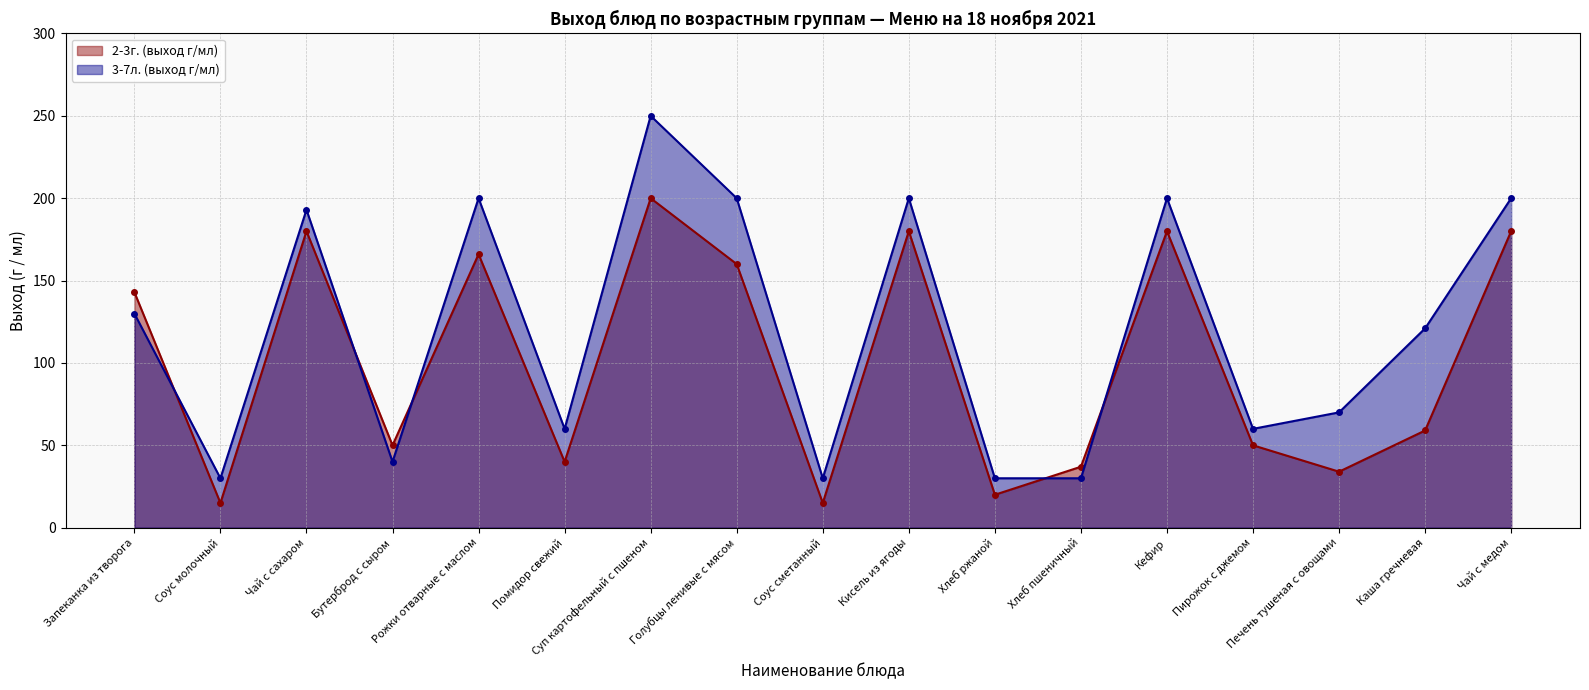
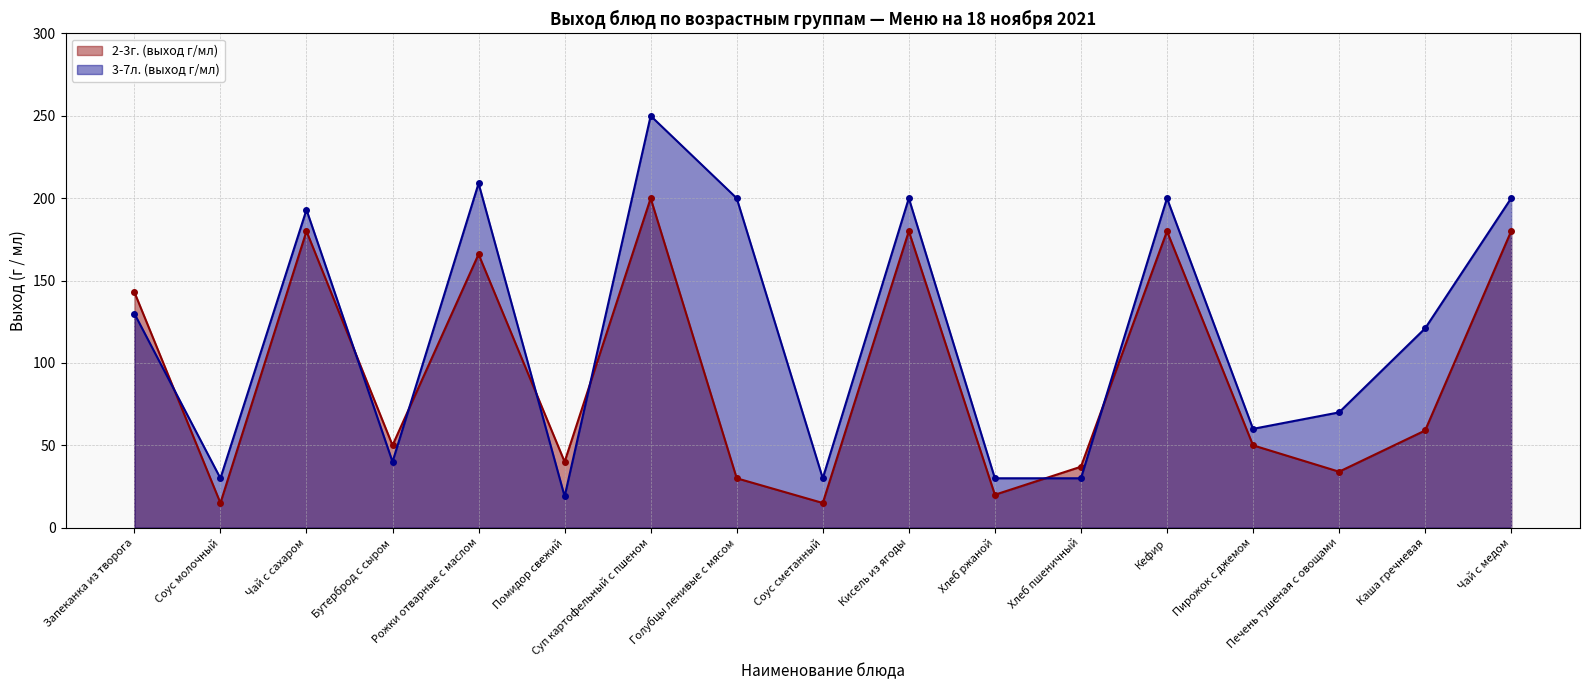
3-7л. (выход г/мл), Рожки отварные с маслом: 200 -> 209
3-7л. (выход г/мл), Помидор свежий: 60 -> 19
2-3г. (выход г/мл), Голубцы ленивые с мясом: 160 -> 30
